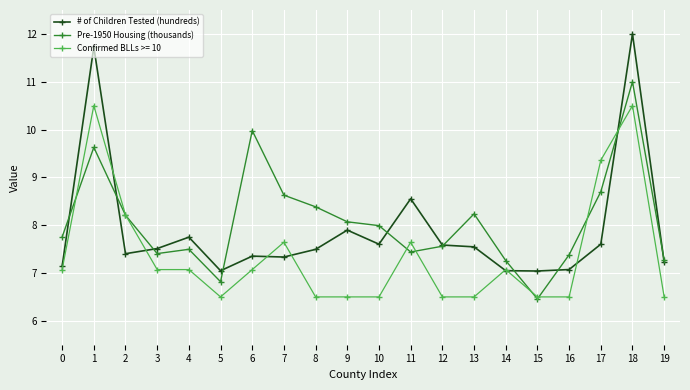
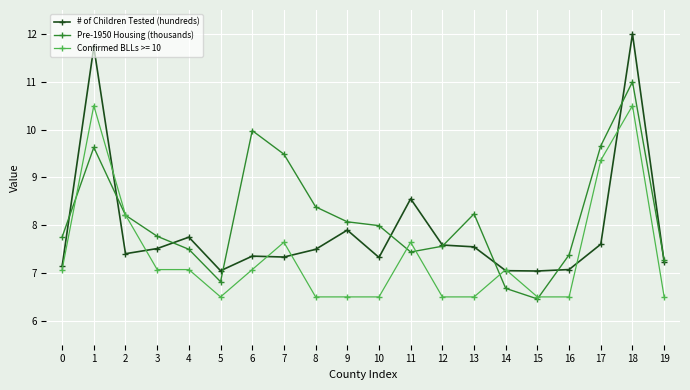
Pre-1950 Housing (thousands), 3: 7.4 -> 7.8
Pre-1950 Housing (thousands), 7: 8.6 -> 9.5
# of Children Tested (hundreds), 10: 7.6 -> 7.3
Pre-1950 Housing (thousands), 14: 7.3 -> 6.7
Pre-1950 Housing (thousands), 17: 8.7 -> 9.7
